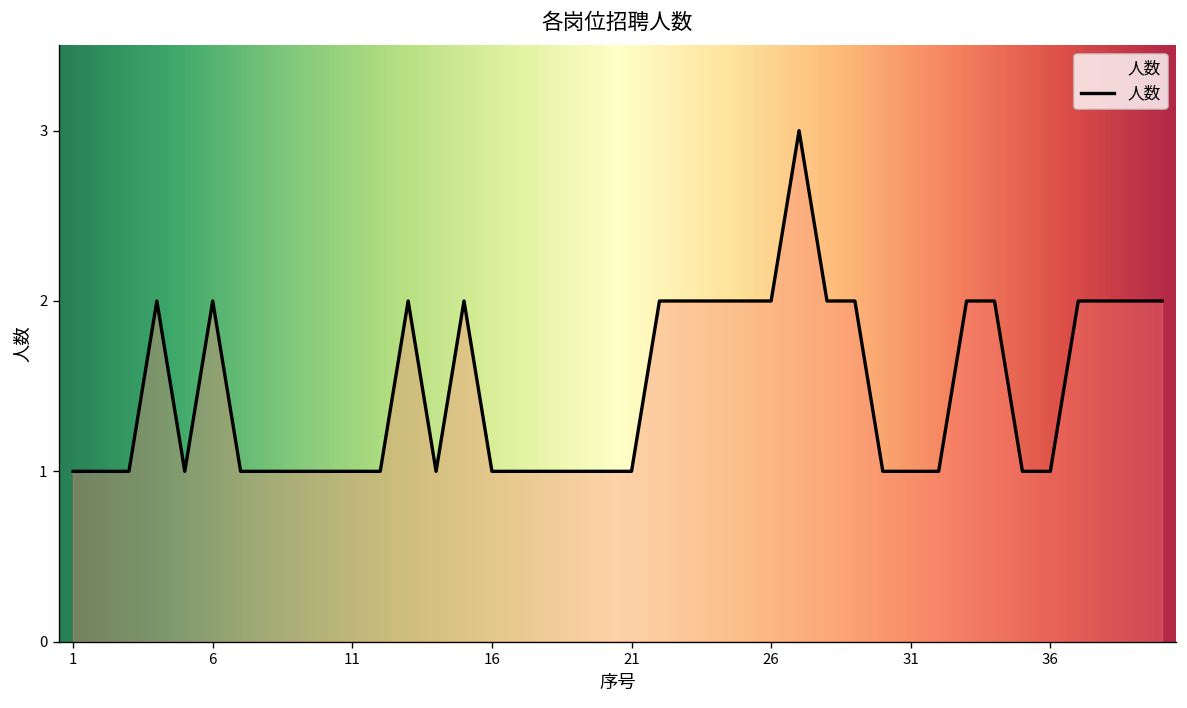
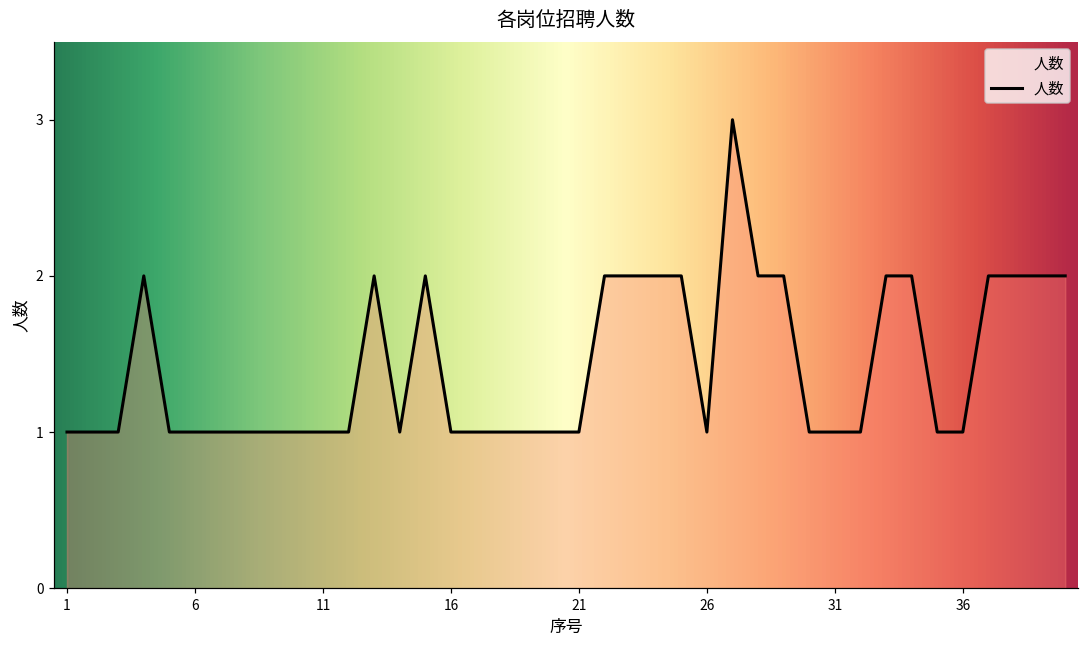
6: 2 -> 1
26: 2 -> 1
